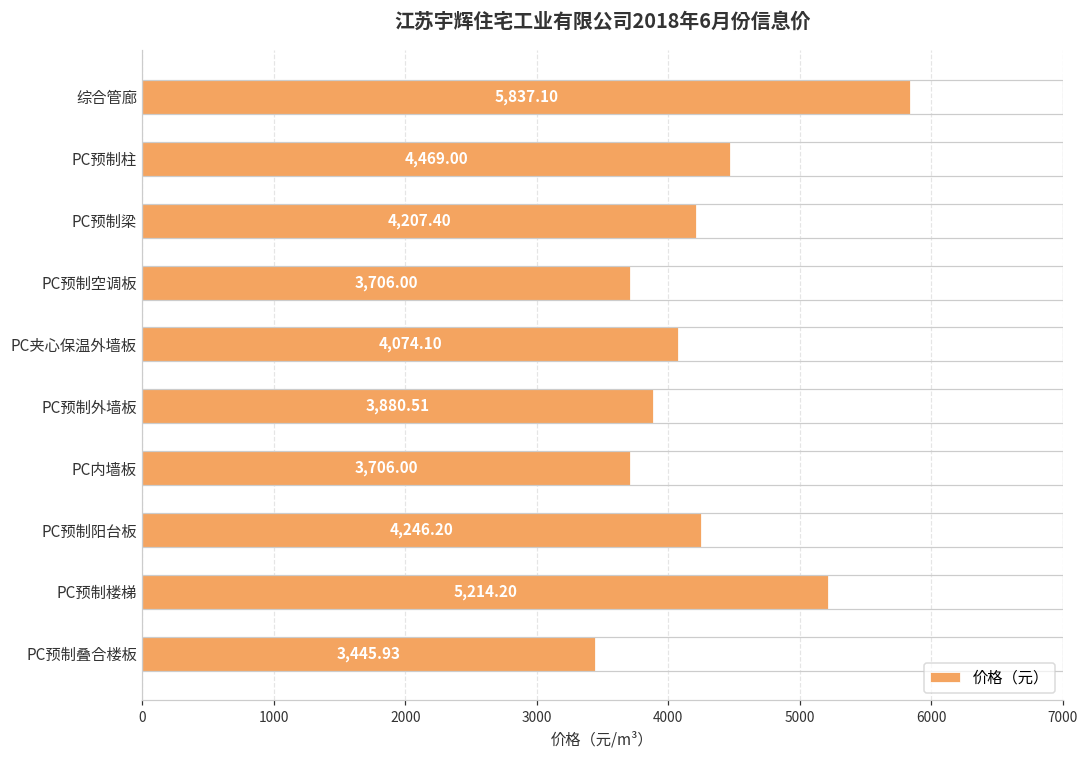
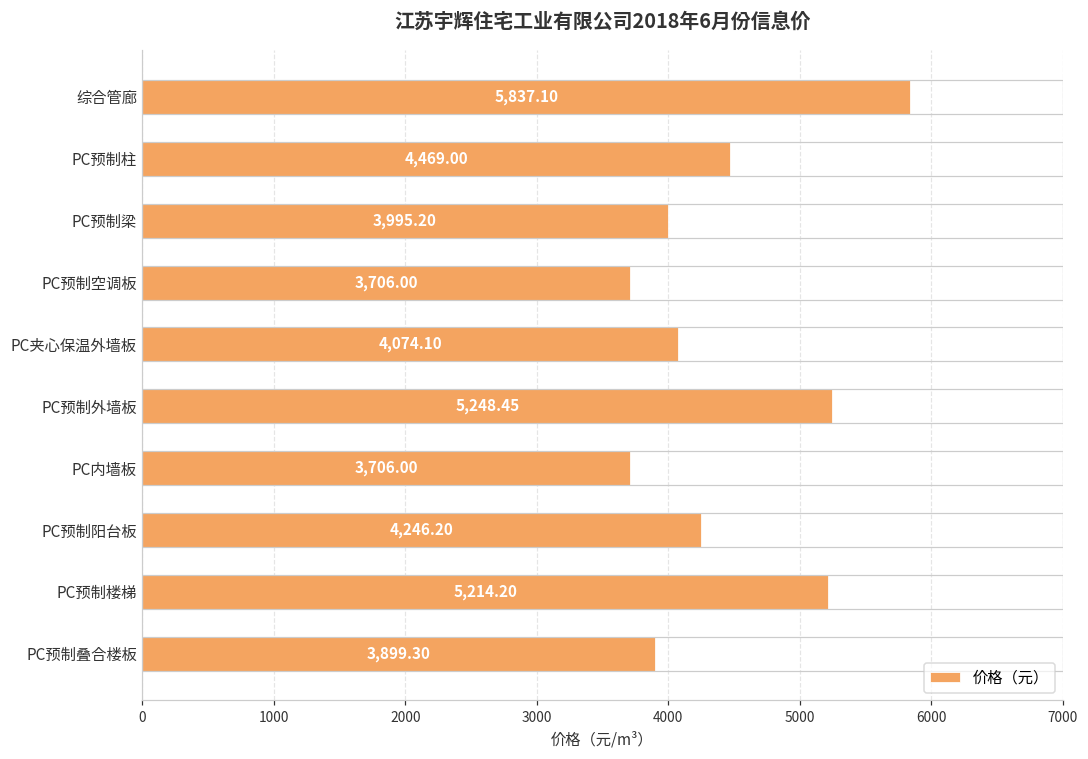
PC预制梁: 4,207.40 -> 3,995.20
PC预制外墙板: 3,880.51 -> 5,248.45
PC预制叠合楼板: 3,445.93 -> 3,899.30
